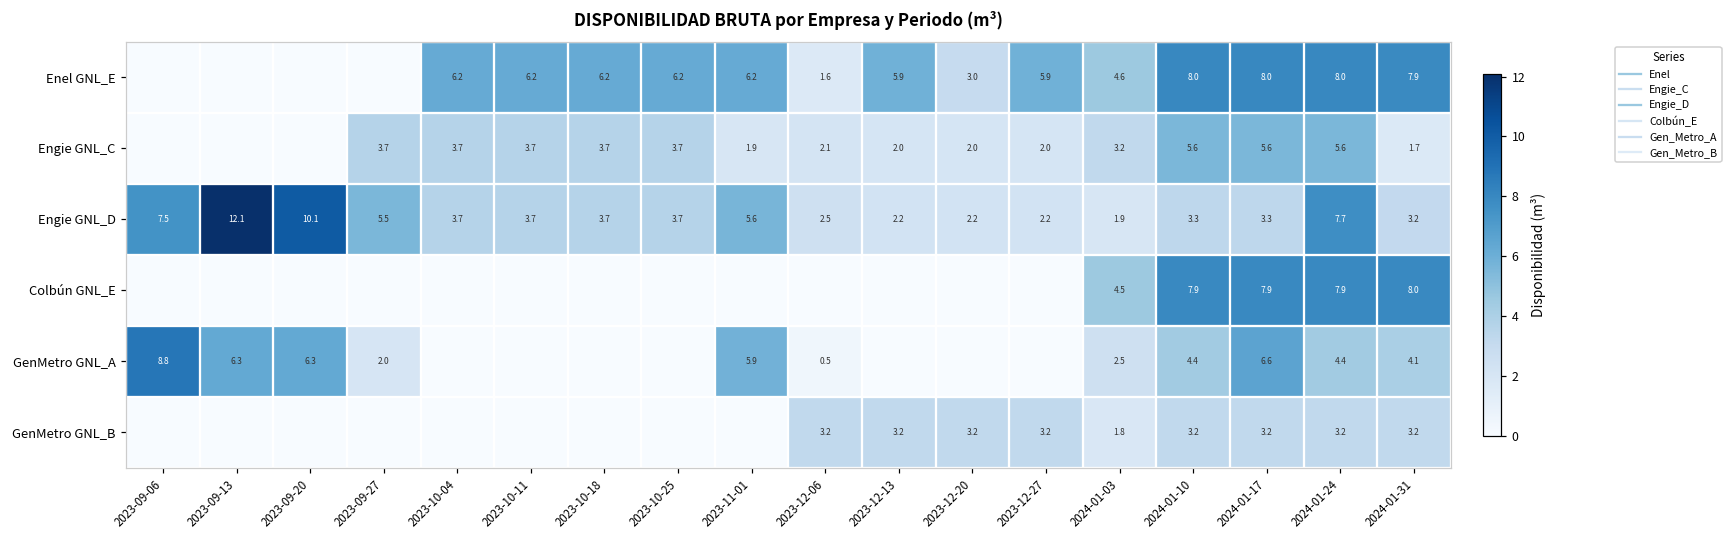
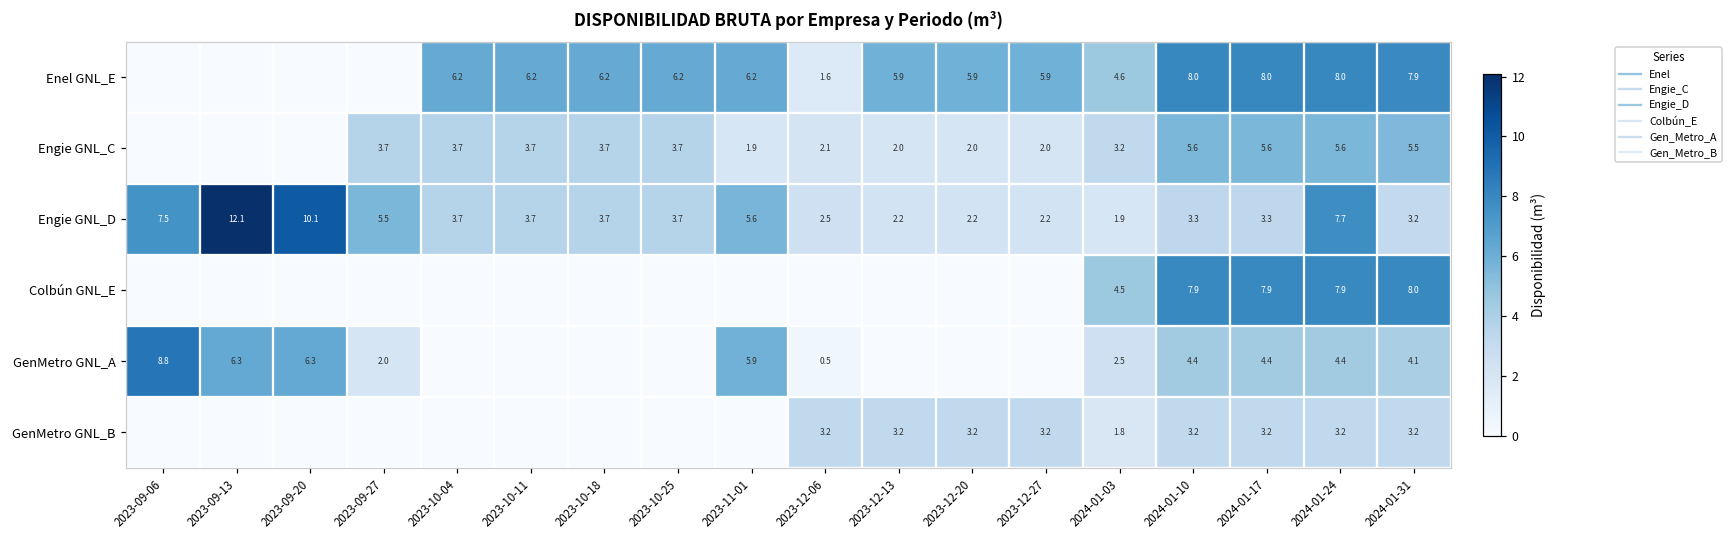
Enel GNL_E, 2023-12-20: 3.0 -> 5.9
Engie GNL_C, 2024-01-31: 1.7 -> 5.5
GenMetro GNL_A, 2024-01-17: 6.6 -> 4.4
